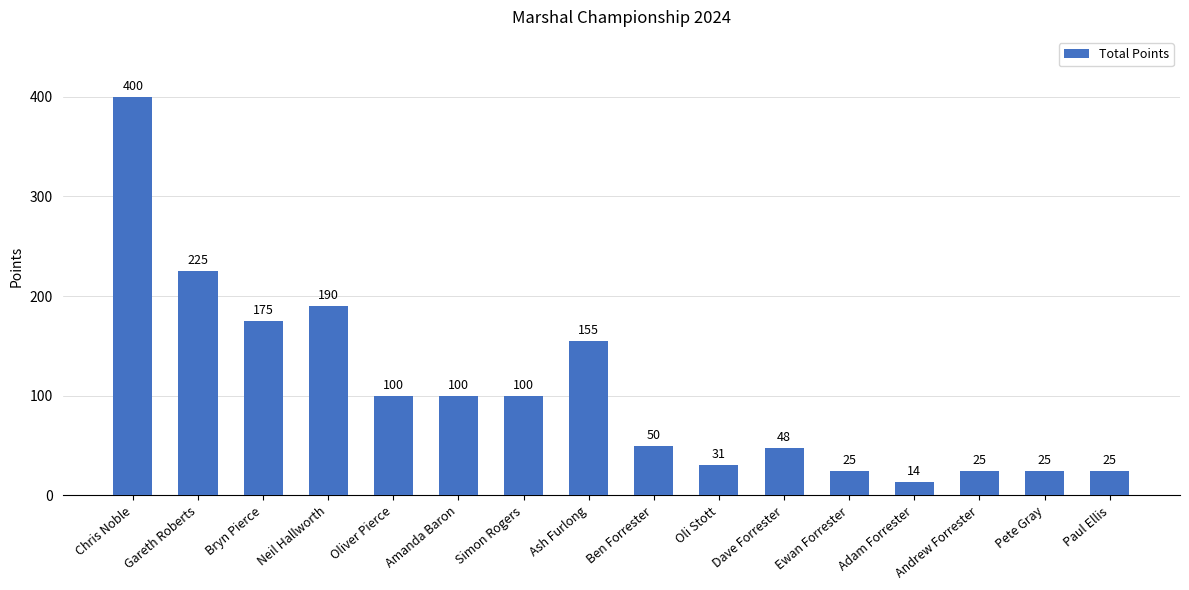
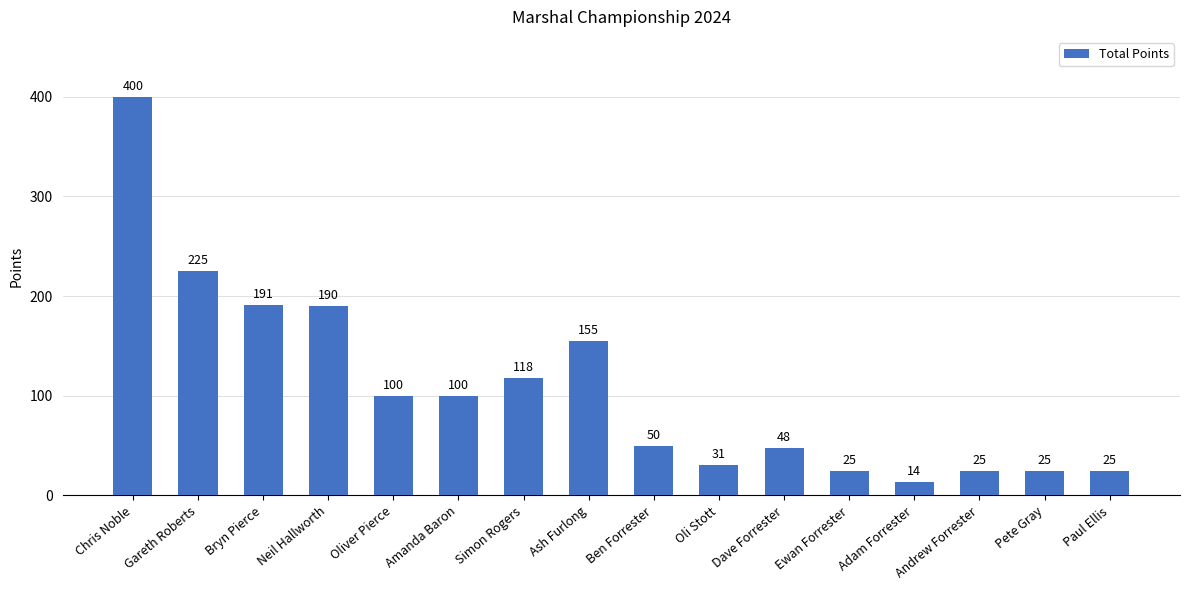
Bryn Pierce: 175 -> 191
Simon Rogers: 100 -> 118
